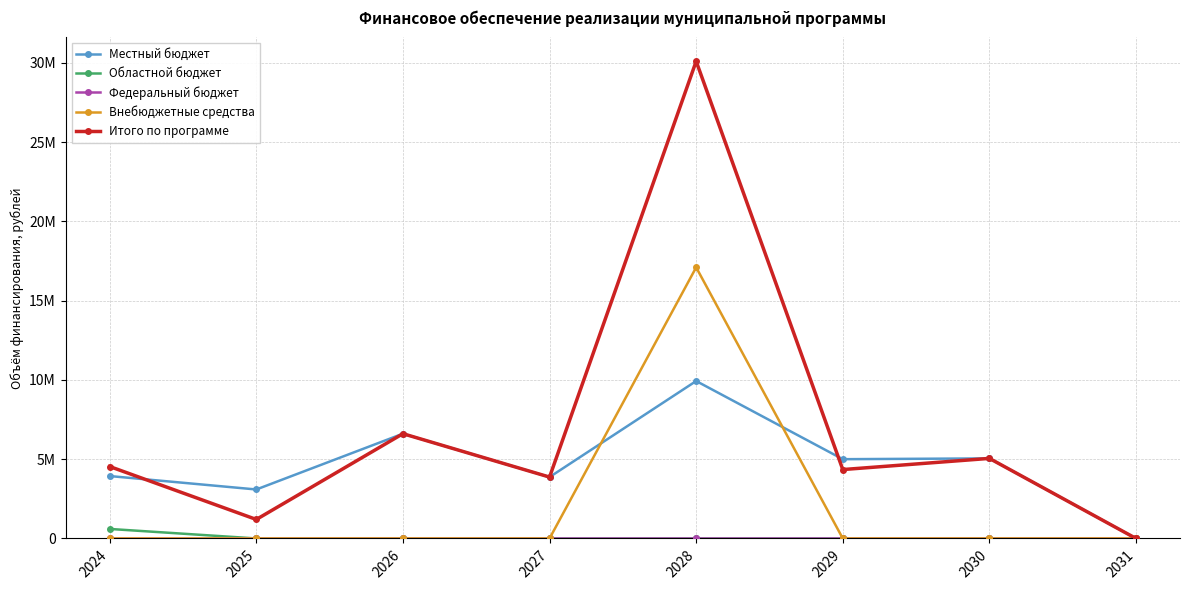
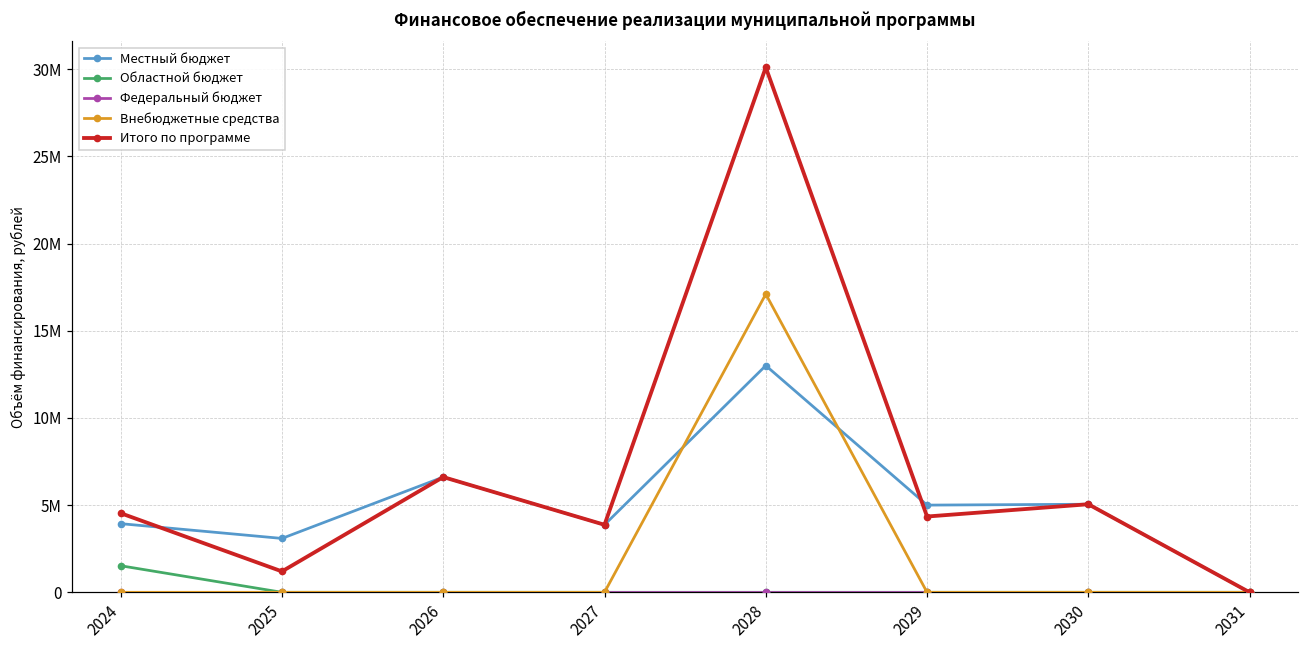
Областной бюджет, 2024: 600000 -> 1500000
Местный бюджет, 2028: 9900000 -> 13000000
